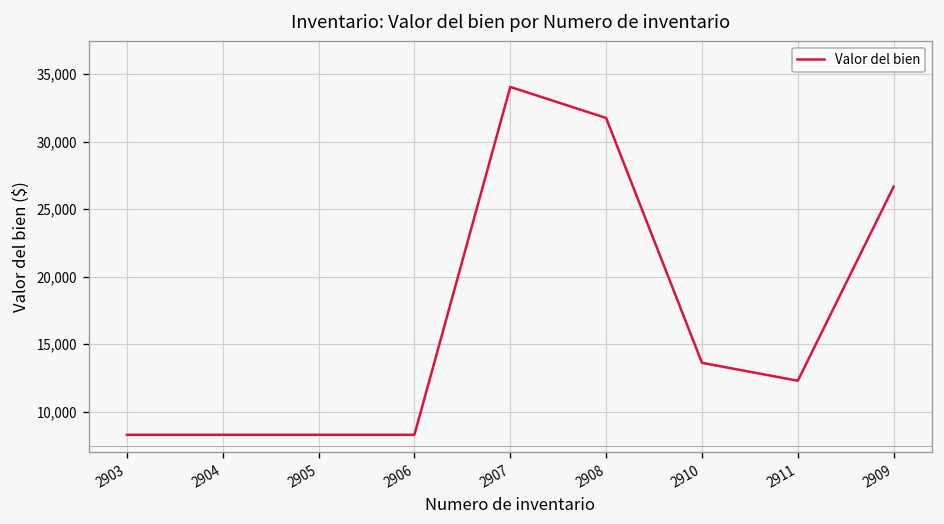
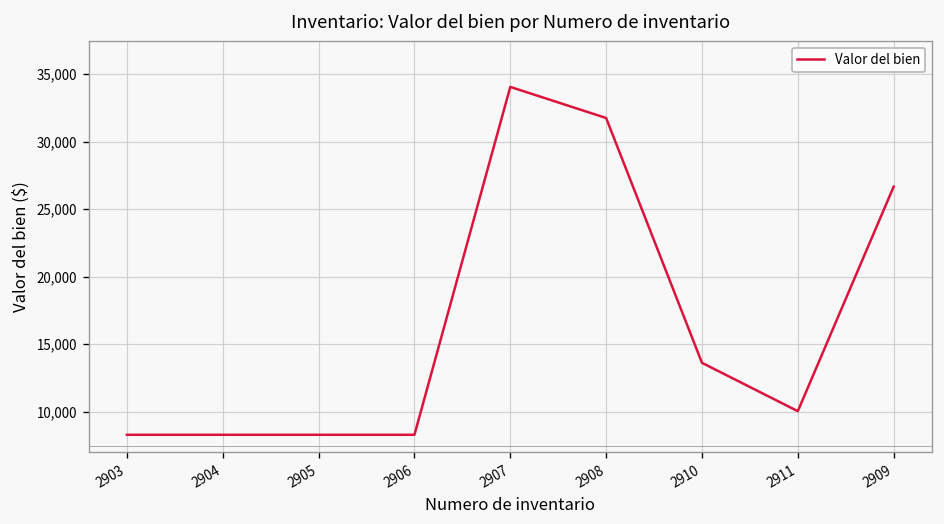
2911: 12,300 -> 10,000
